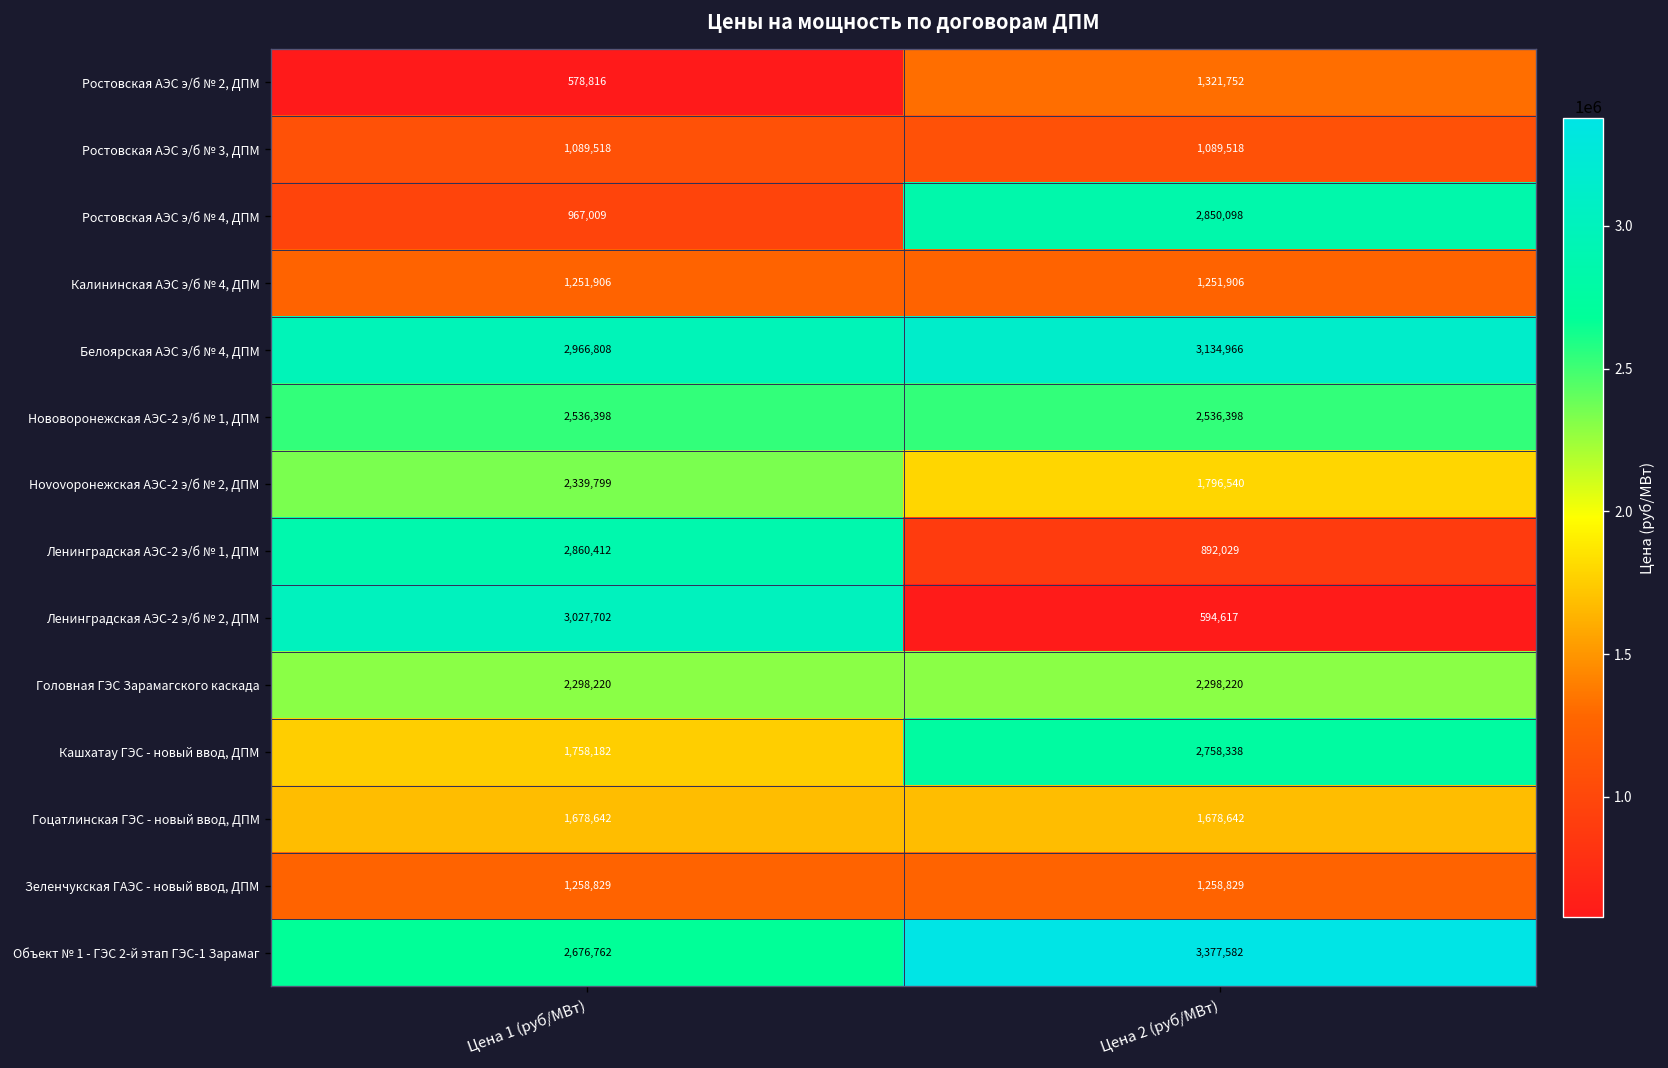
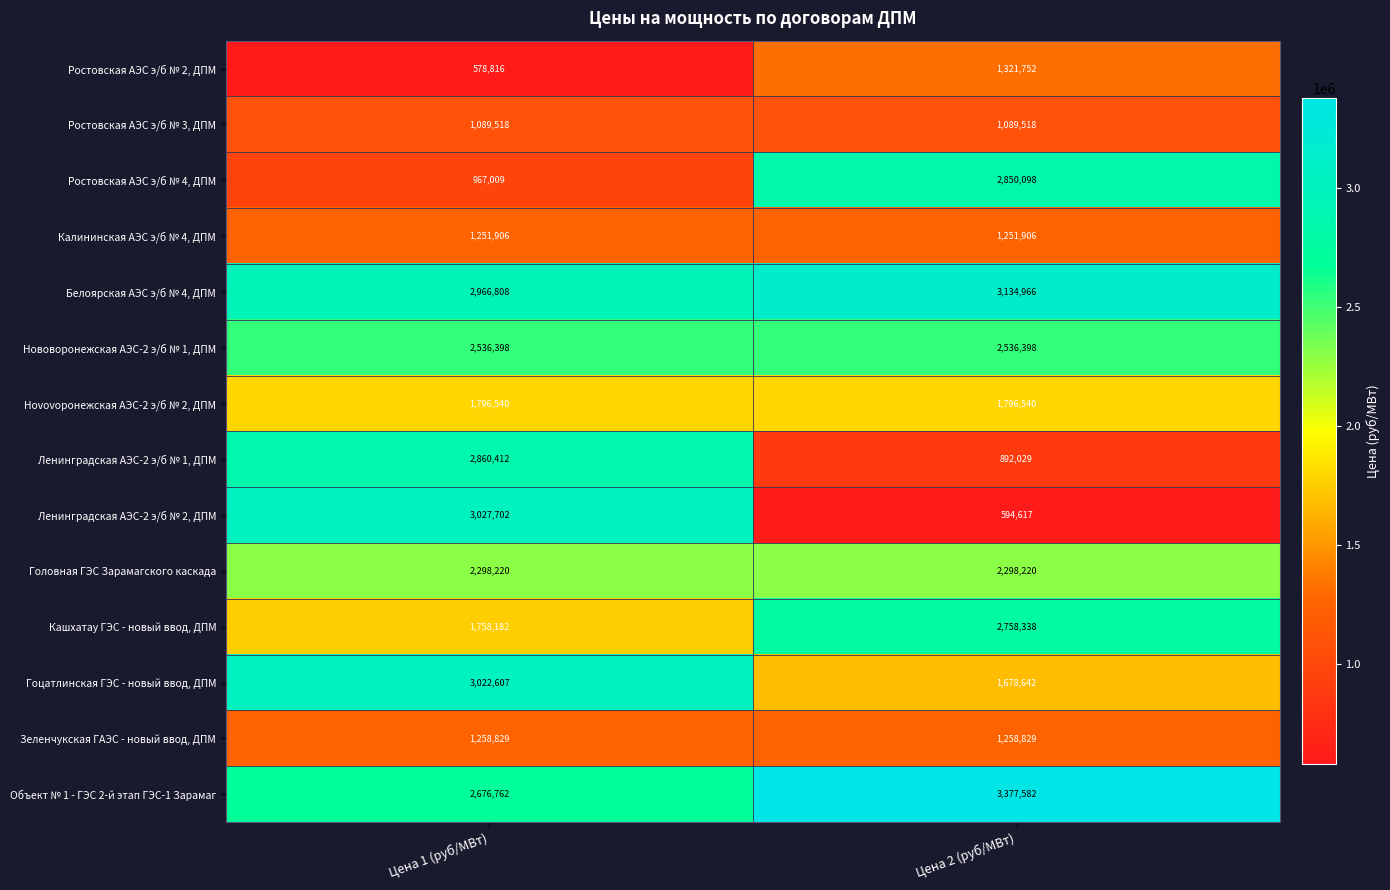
Нovovоронежская АЭС-2 э/б № 2, ДПМ, Цена 1 (руб/МВт): 2,339,799 -> 1,796,540
Гоцатлинская ГЭС - новый ввод, ДПМ, Цена 1 (руб/МВт): 1,678,642 -> 3,022,607
